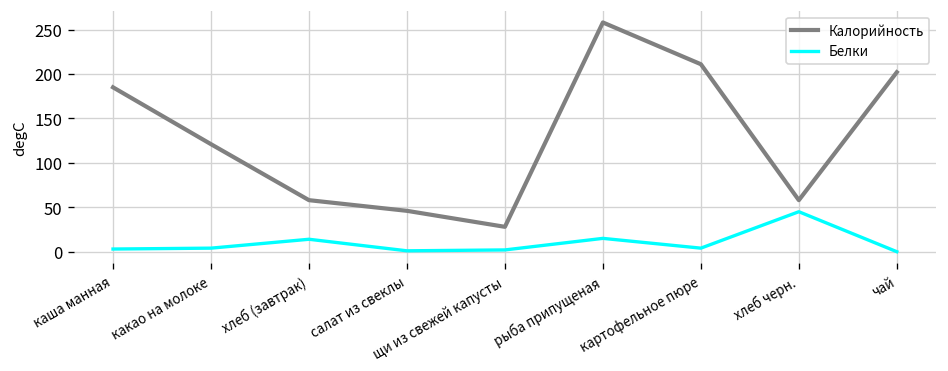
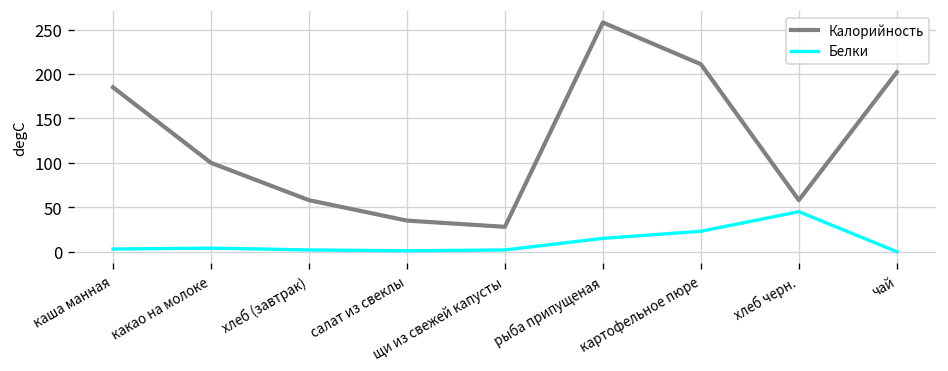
Калорийность, какао на молоке: 120 -> 100
Белки, хлеб (завтрак): 10 -> 0
Калорийность, салат из свеклы: 50 -> 40
Белки, картофельное пюре: 0 -> 20
